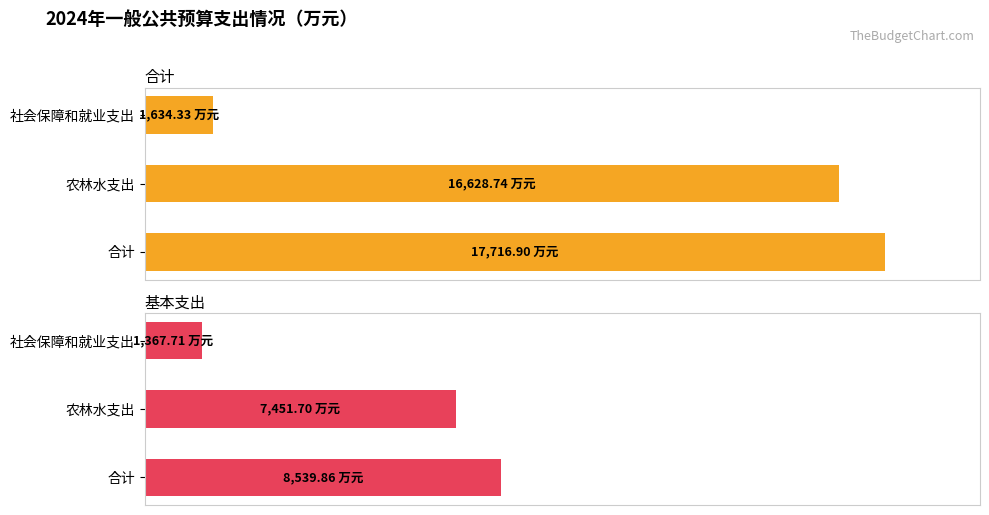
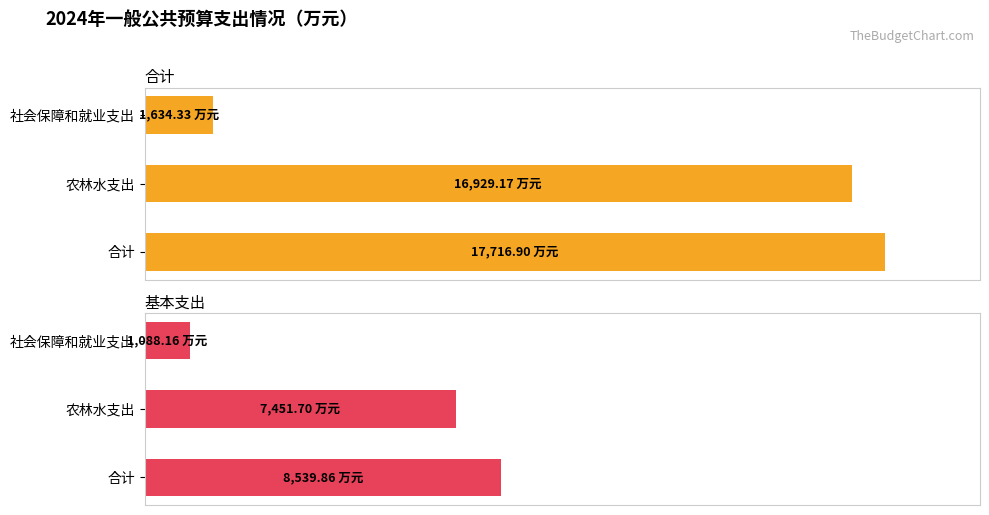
合计, 农林水支出: 16,628.74 -> 16,929.17
基本支出, 社会保障和就业支出: 1,367.71 -> 1,088.16
